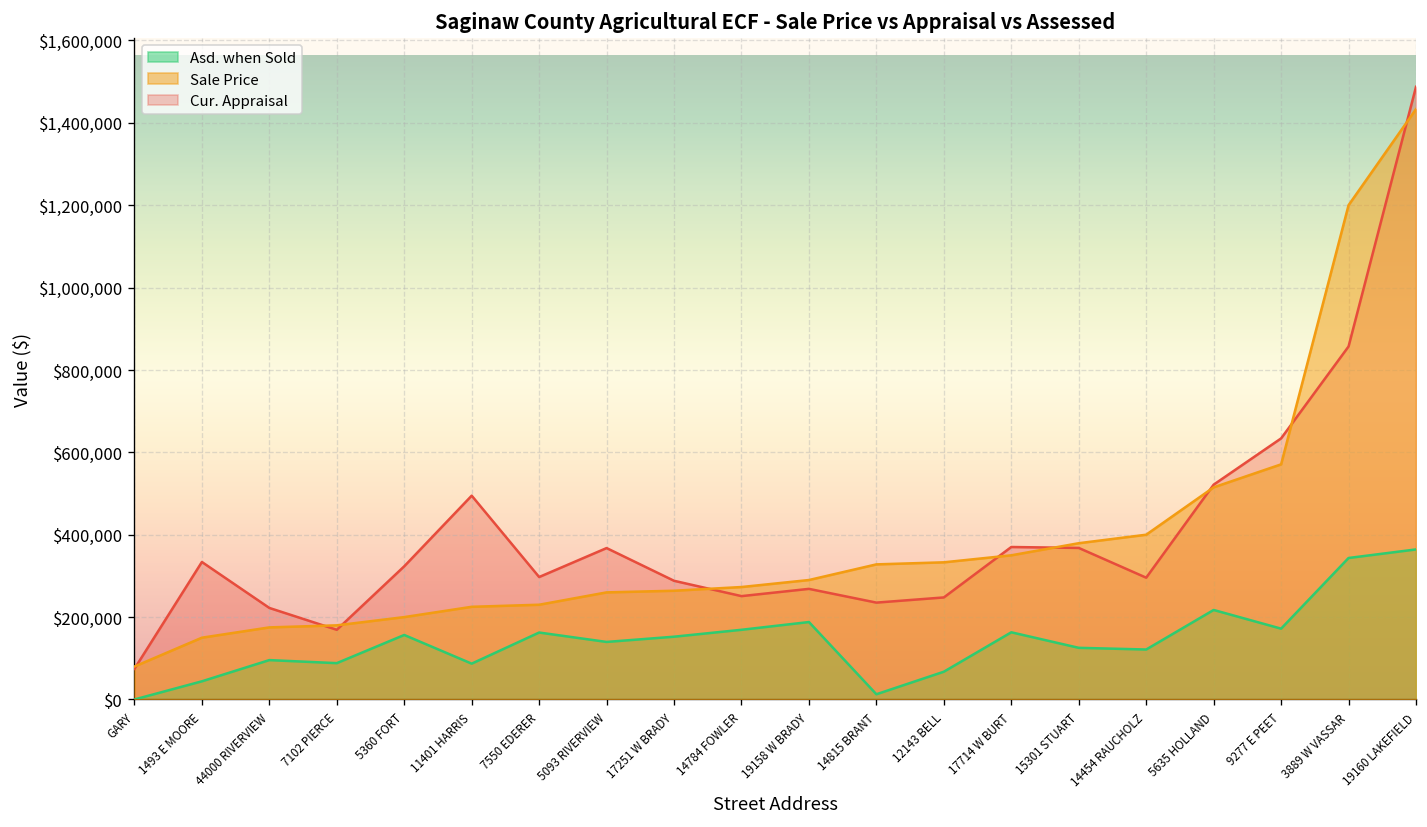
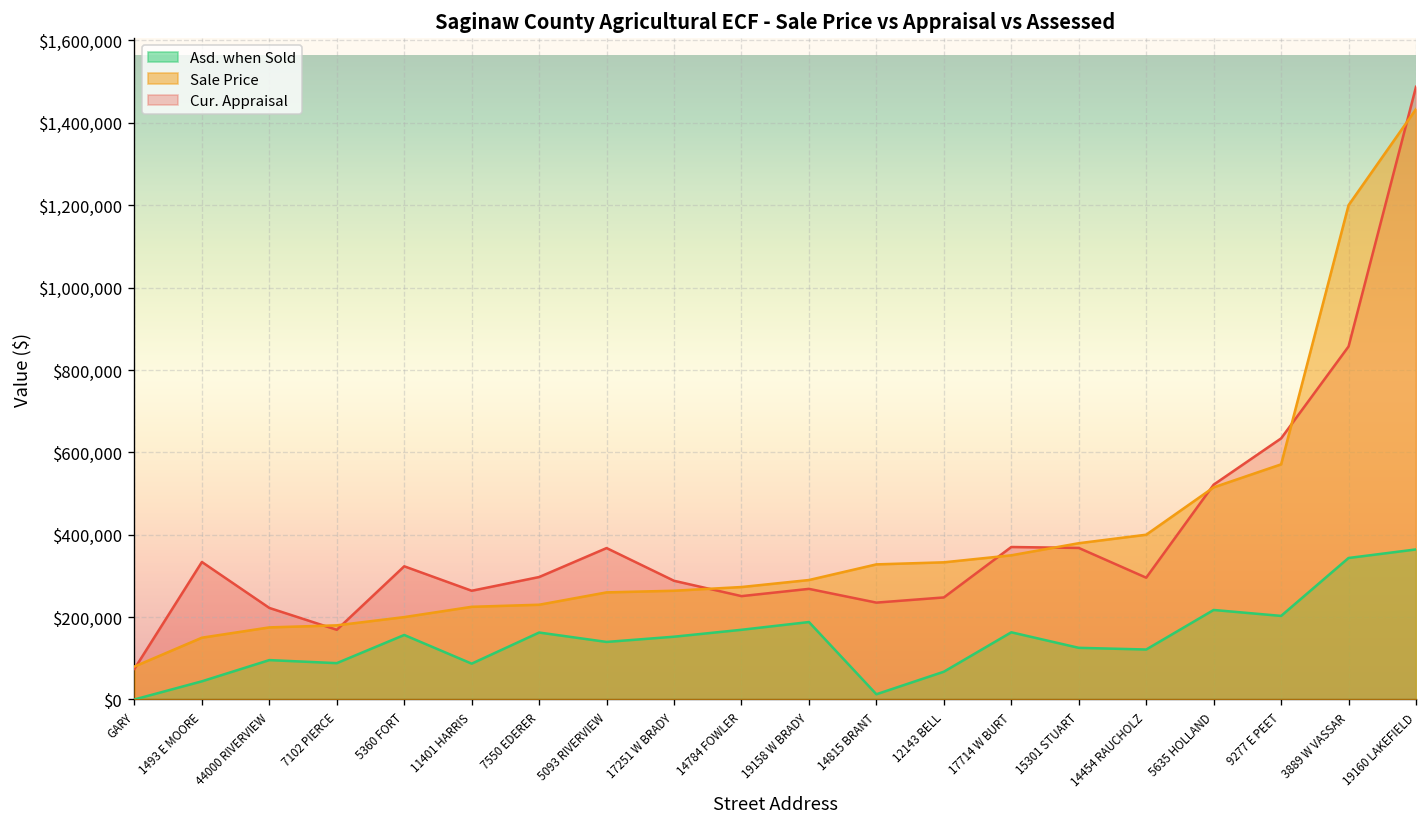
Cur. Appraisal, 11401 HARRIS: $490,000 -> $260,000
Asd. when Sold, 9277 E PEET: $170,000 -> $200,000
